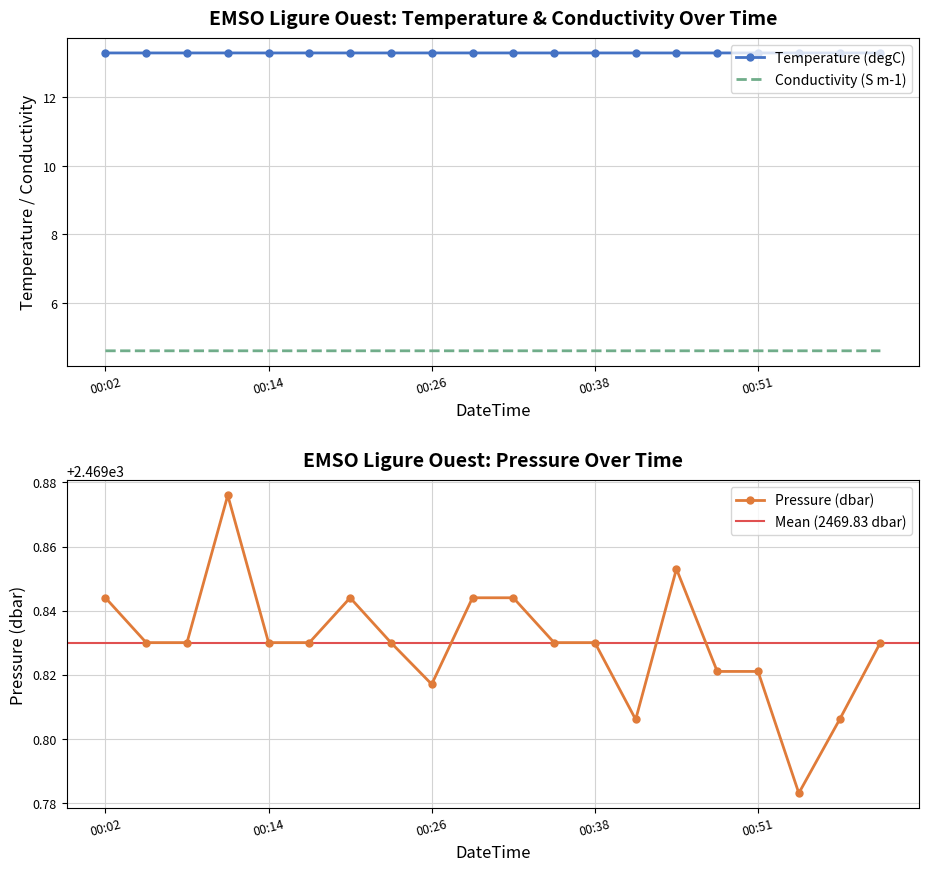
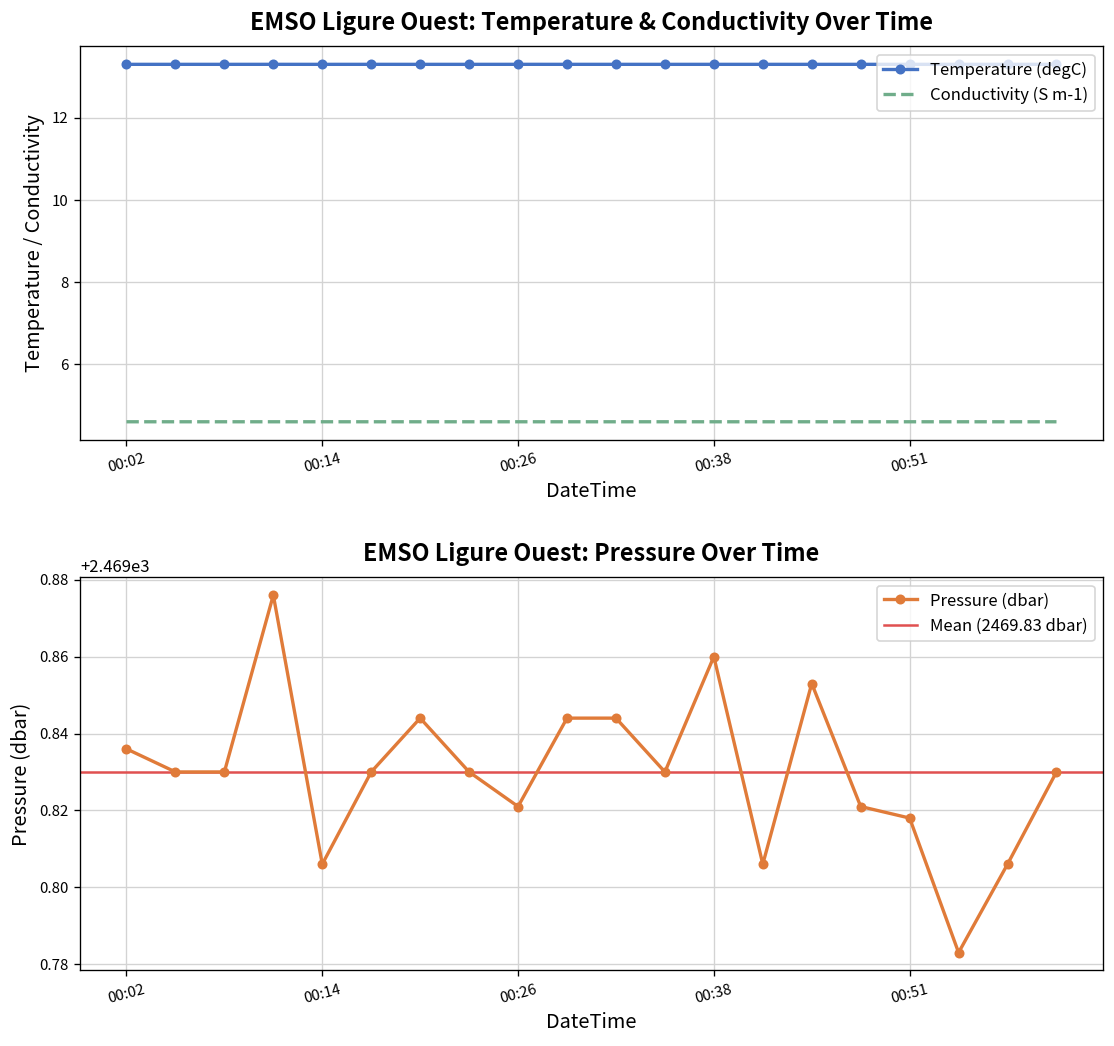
EMSO Ligure Ouest: Pressure Over Time, 00:02: 2469.844 -> 2469.836
EMSO Ligure Ouest: Pressure Over Time, 00:14: 2469.830 -> 2469.806
EMSO Ligure Ouest: Pressure Over Time, 00:26: 2469.817 -> 2469.821
EMSO Ligure Ouest: Pressure Over Time, 00:38: 2469.83 -> 2469.86
EMSO Ligure Ouest: Pressure Over Time, 00:51: 2469.821 -> 2469.818
